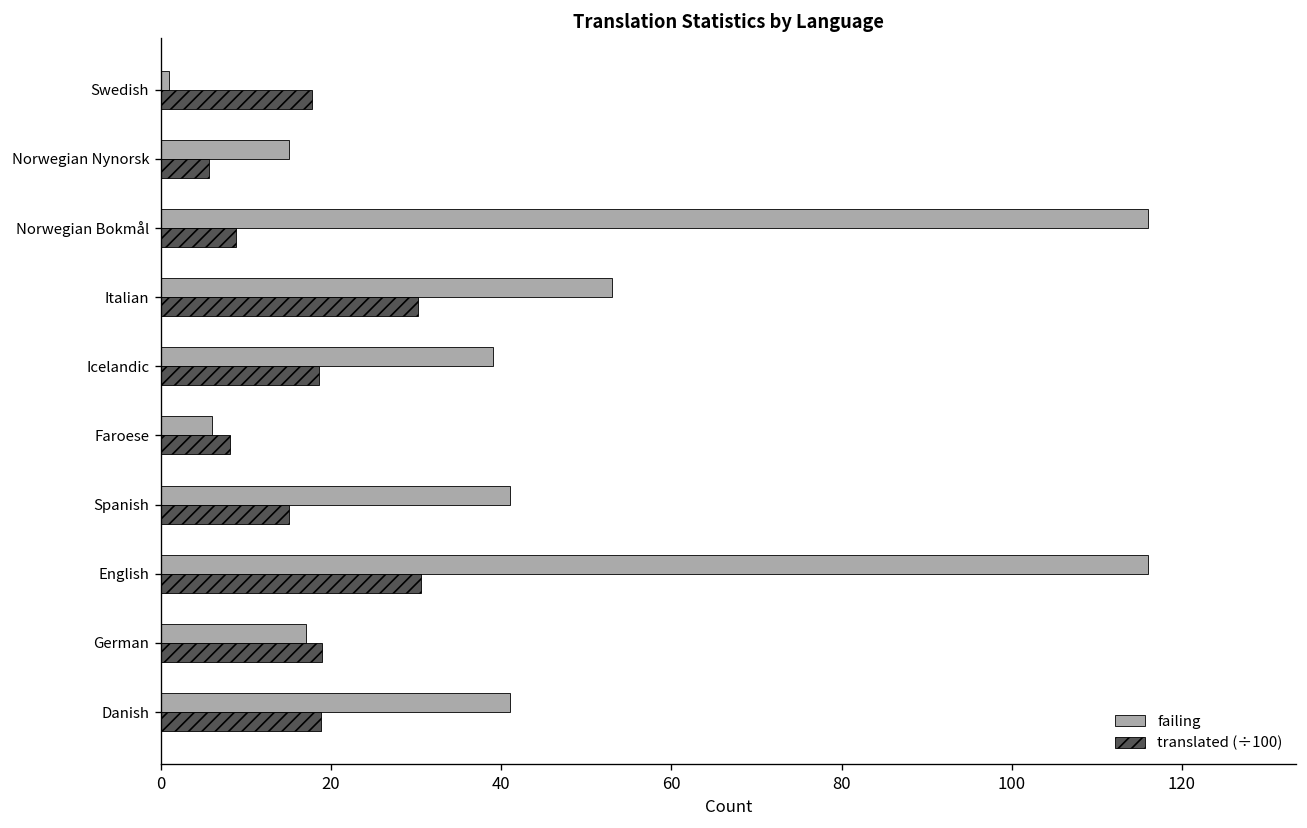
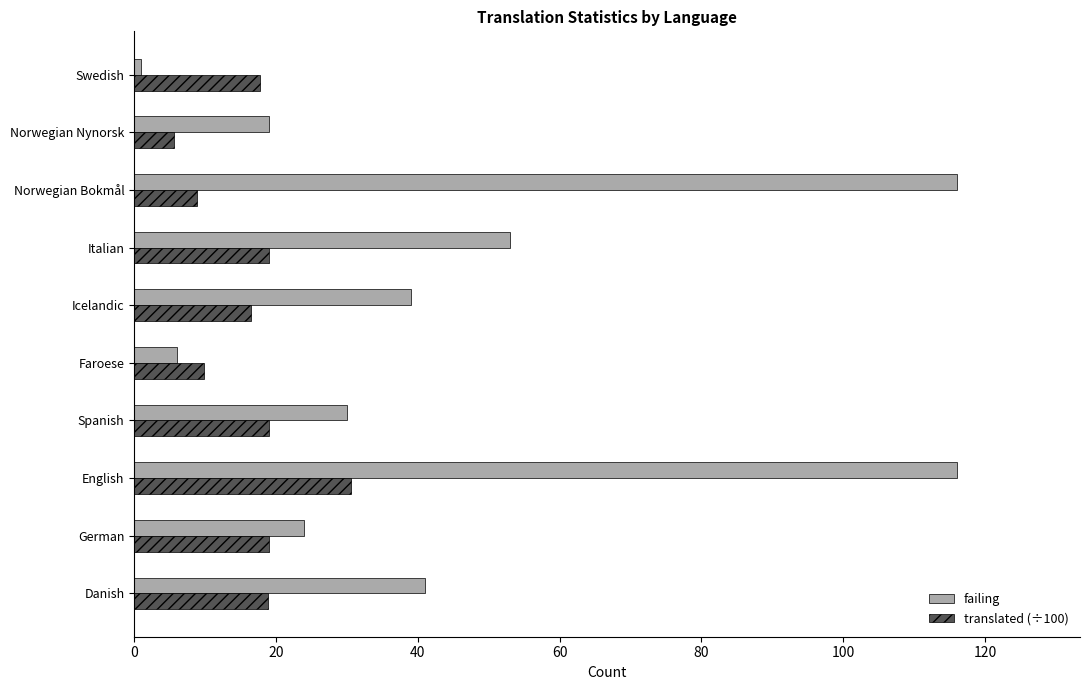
failing, Norwegian Nynorsk: 15 -> 19
translated (÷100), Italian: 30 -> 19
translated (÷100), Icelandic: 19 -> 17
translated (÷100), Faroese: 8 -> 10
failing, Spanish: 41 -> 30
translated (÷100), Spanish: 15 -> 19
failing, German: 17 -> 24
